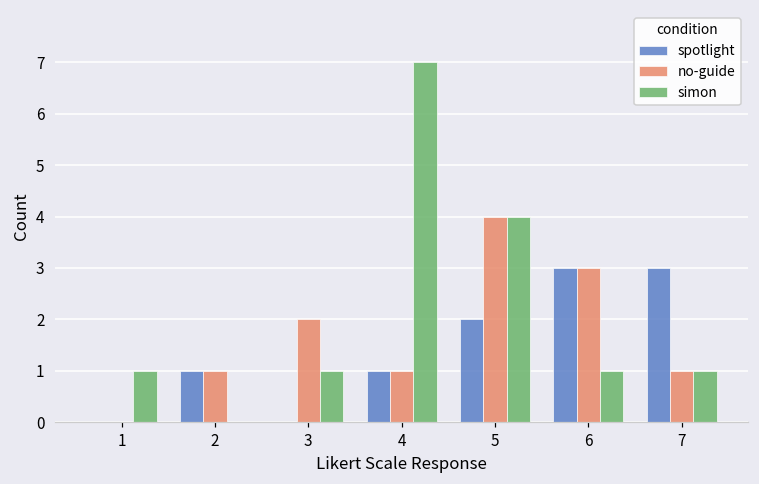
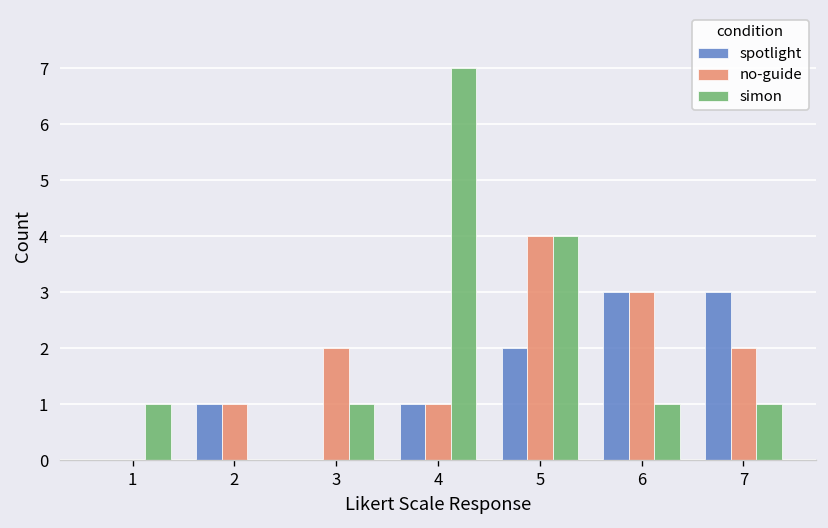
no-guide, 7: 1 -> 2
